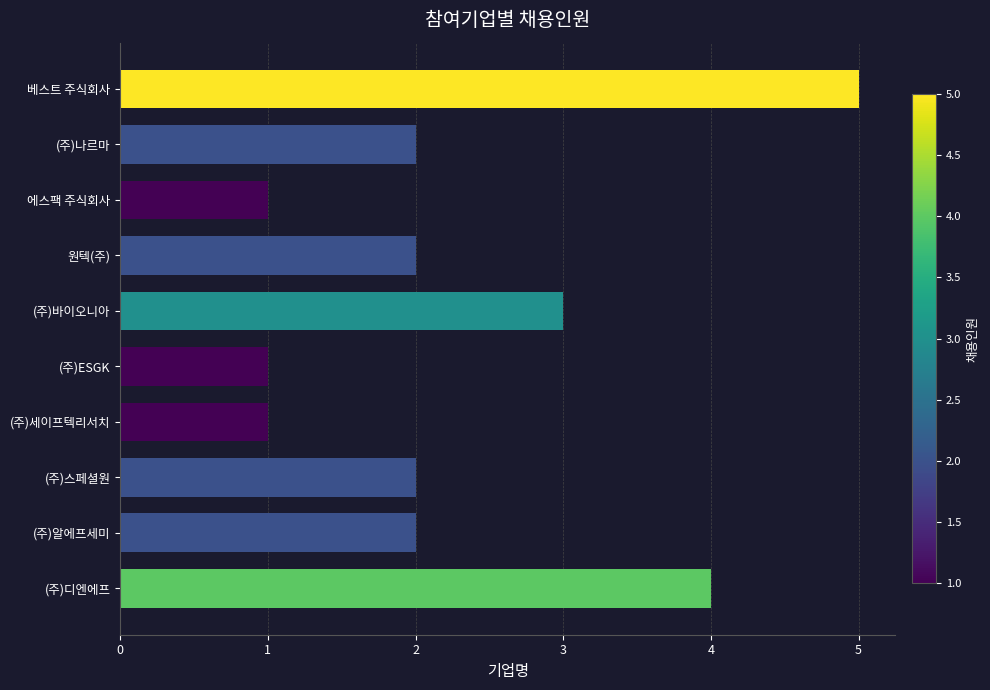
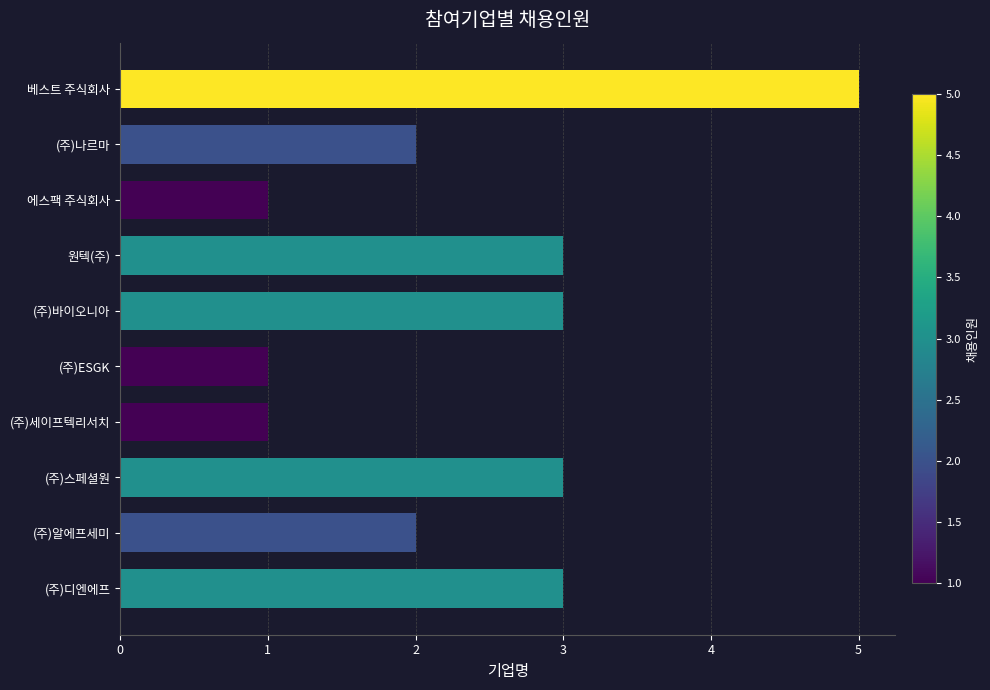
원텍(주): 2 -> 3
(주)스페셜원: 2 -> 3
(주)디엔에프: 4 -> 3
